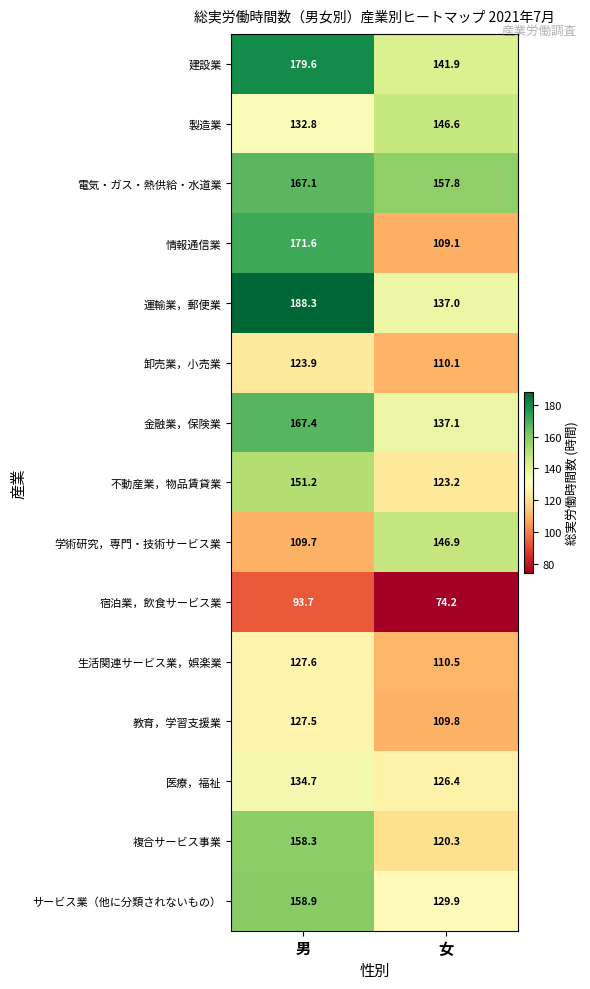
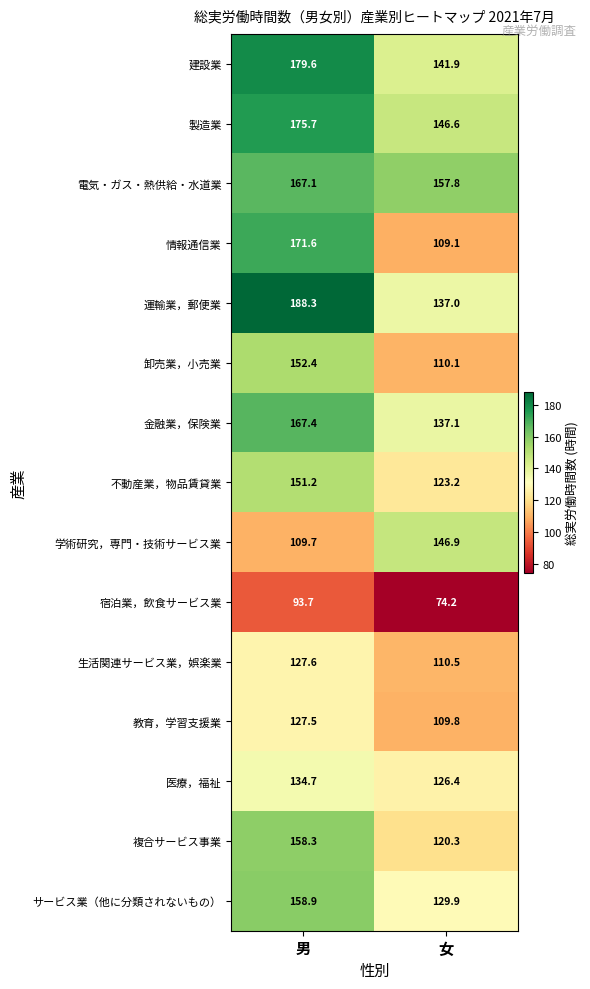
製造業, 男: 132.8 -> 175.7
卸売業，小売業, 男: 123.9 -> 152.4
